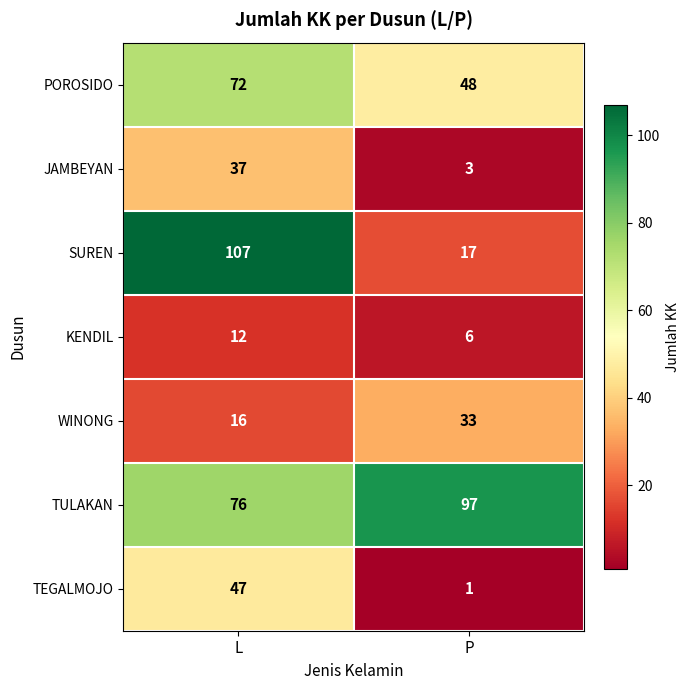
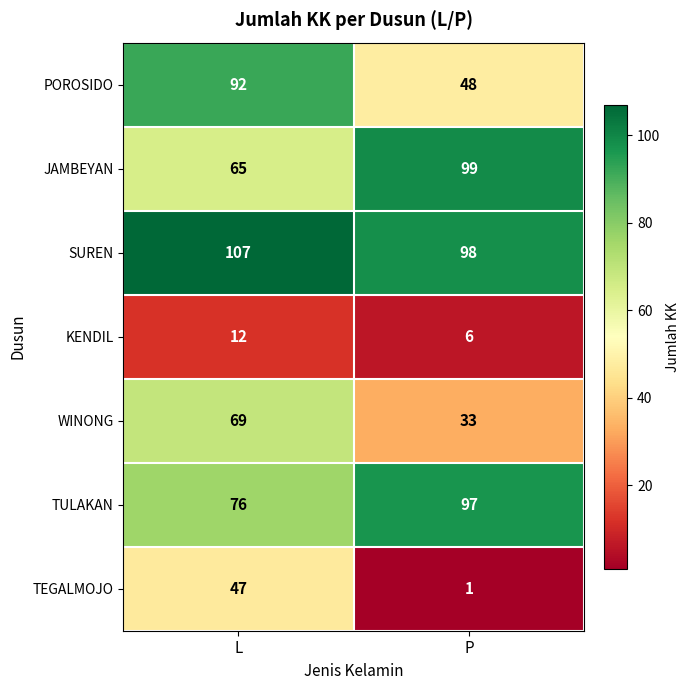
POROSIDO, L: 72 -> 92
JAMBEYAN, L: 37 -> 65
JAMBEYAN, P: 3 -> 99
SUREN, P: 17 -> 98
WINONG, L: 16 -> 69
